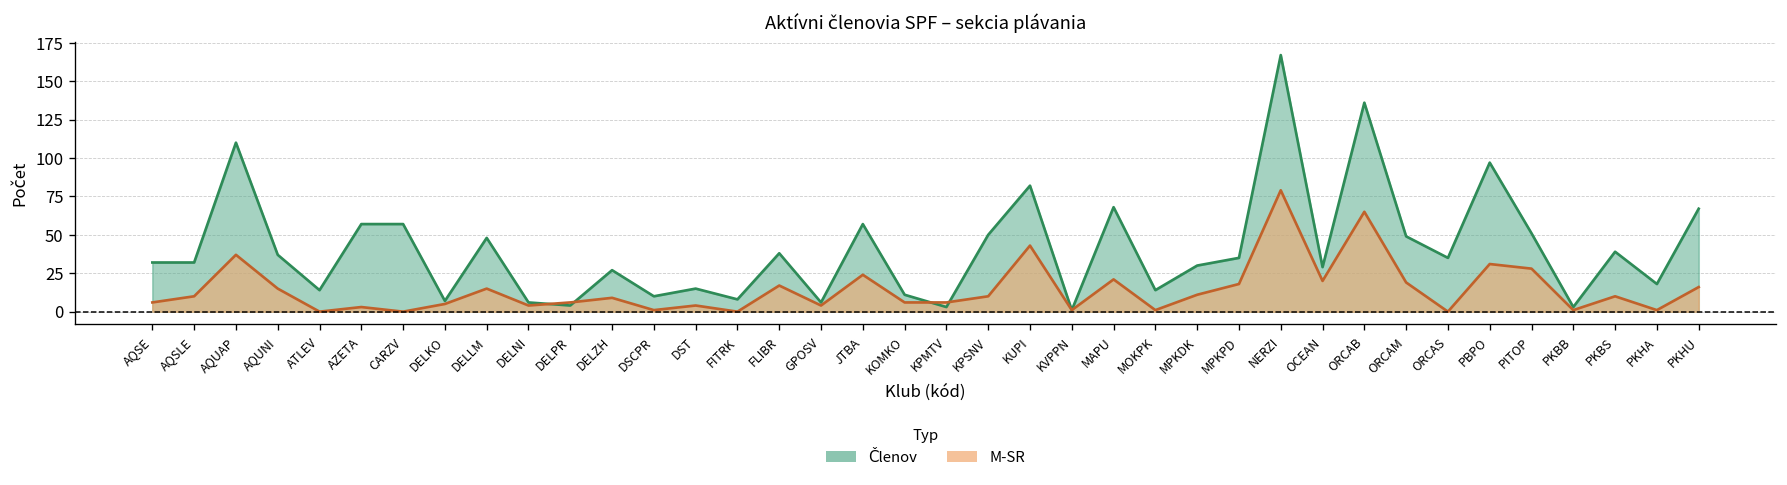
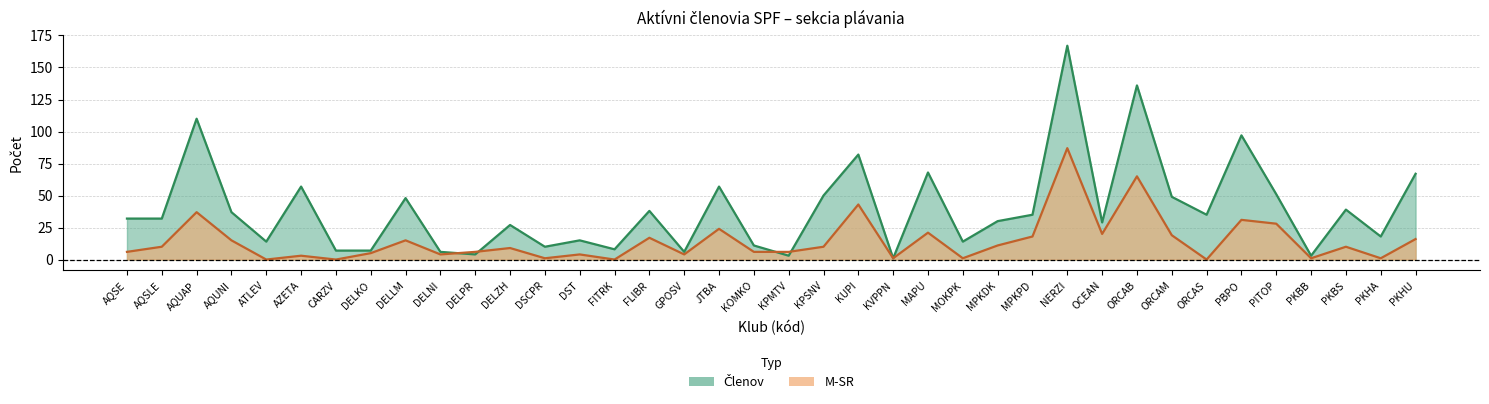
Členov, CARZV: 57 -> 7
M-SR, NERZI: 79 -> 87
